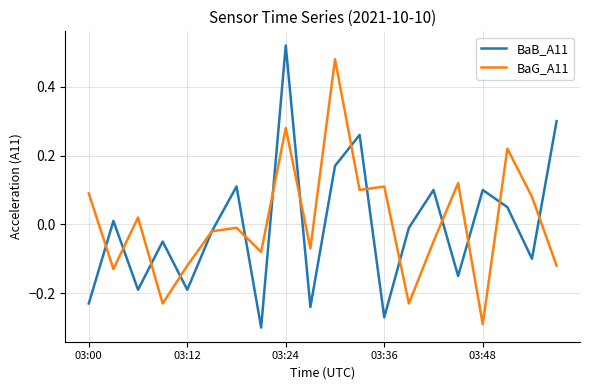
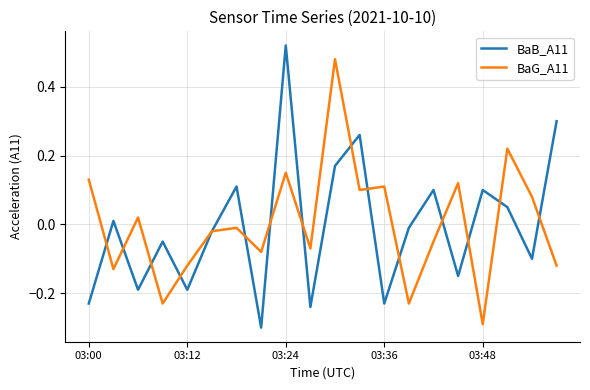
BaG_A11, 03:00: 0.09 -> 0.13
BaG_A11, 03:24: 0.28 -> 0.15
BaB_A11, 03:36: -0.27 -> -0.23
